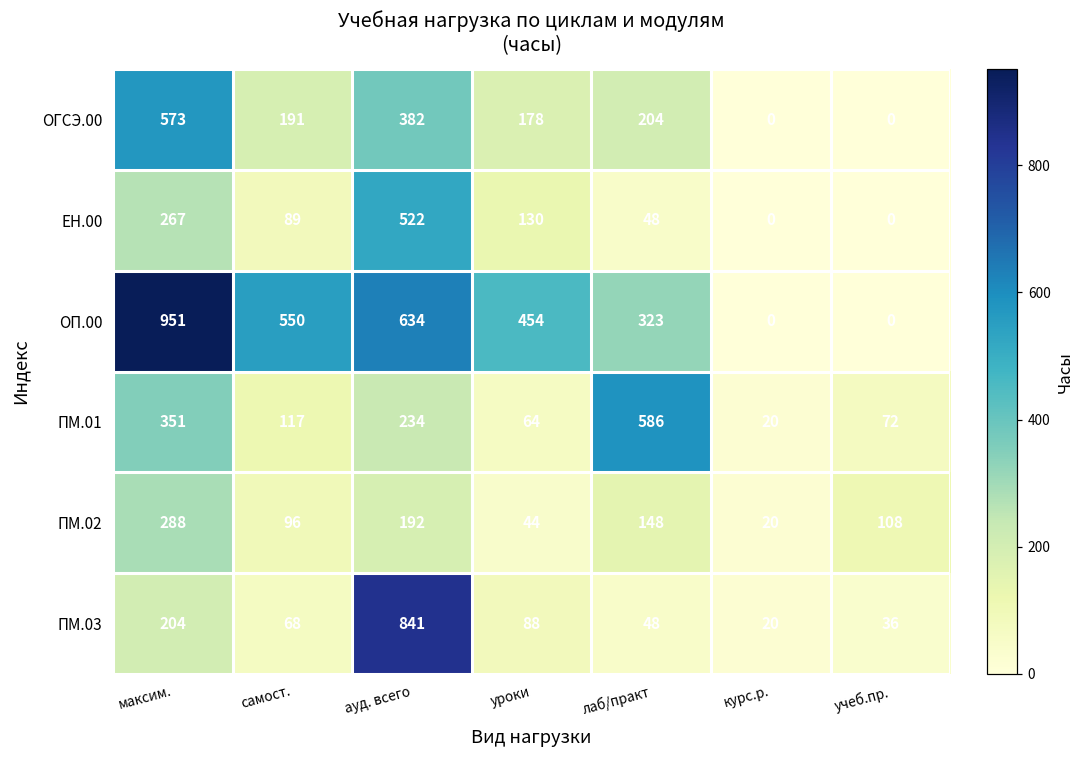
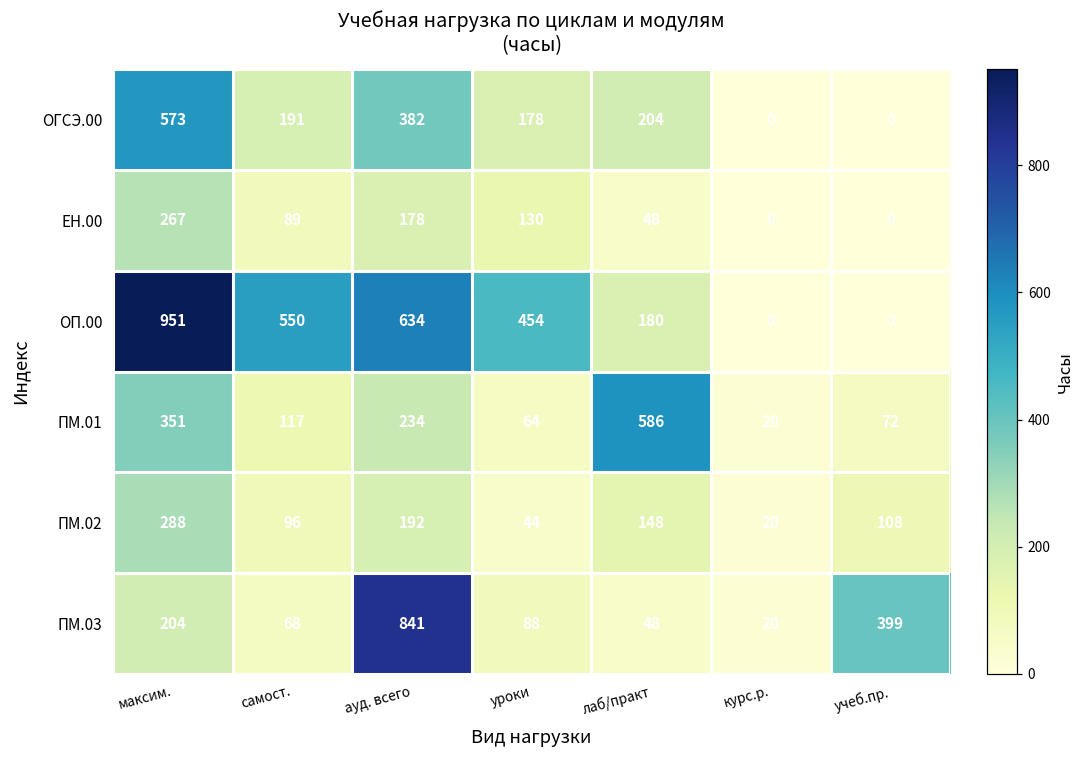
ЕН.00, ауд. всего: 522 -> 178
ОП.00, лаб/практ: 323 -> 180
ПМ.03, учеб.пр.: 36 -> 399
